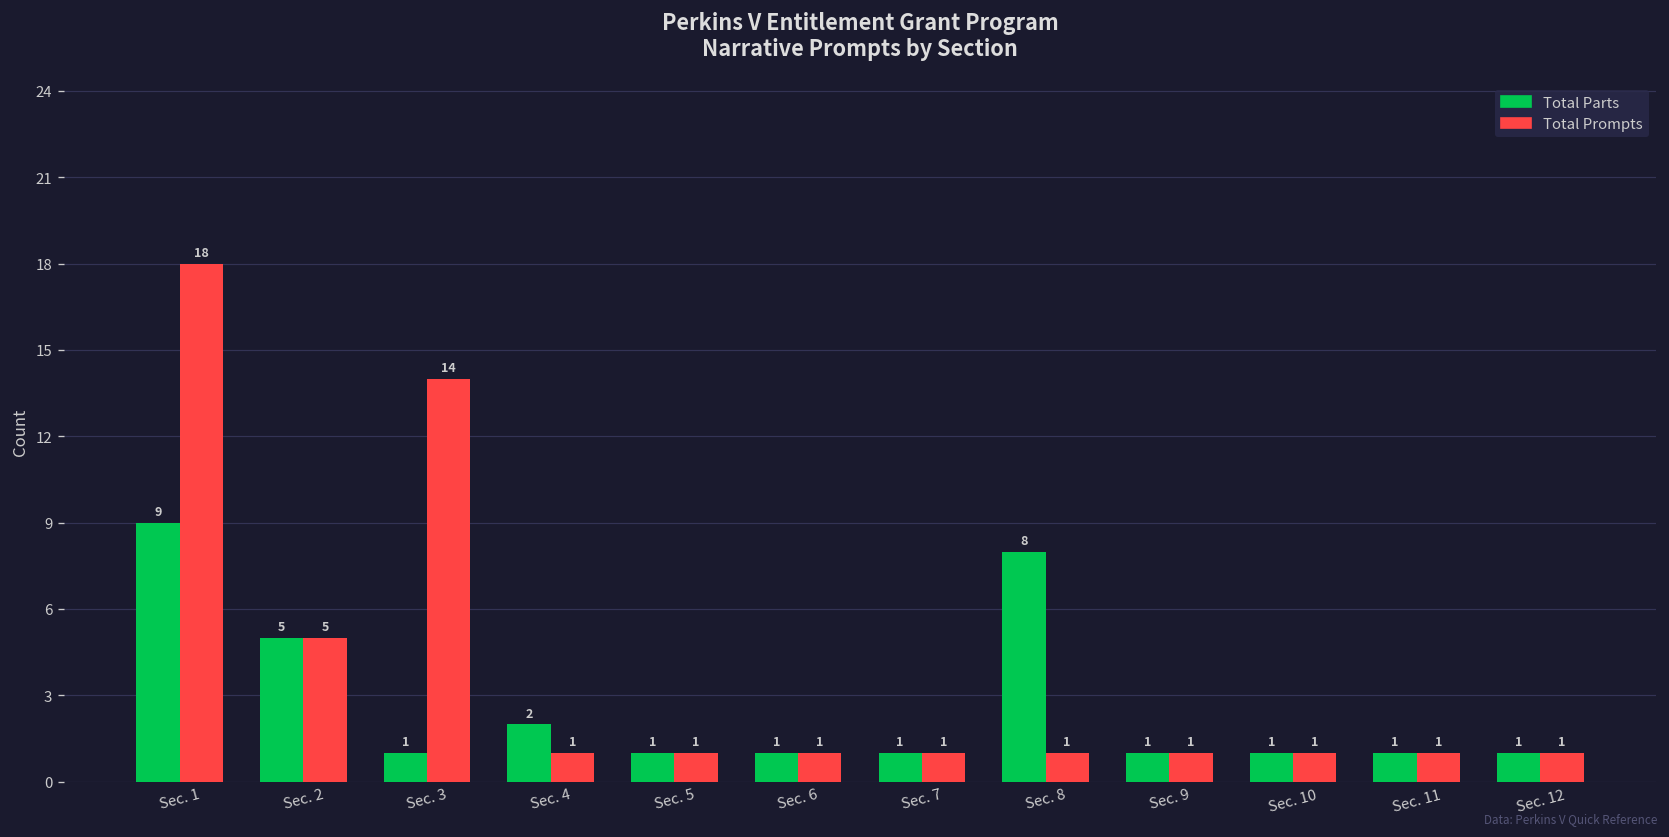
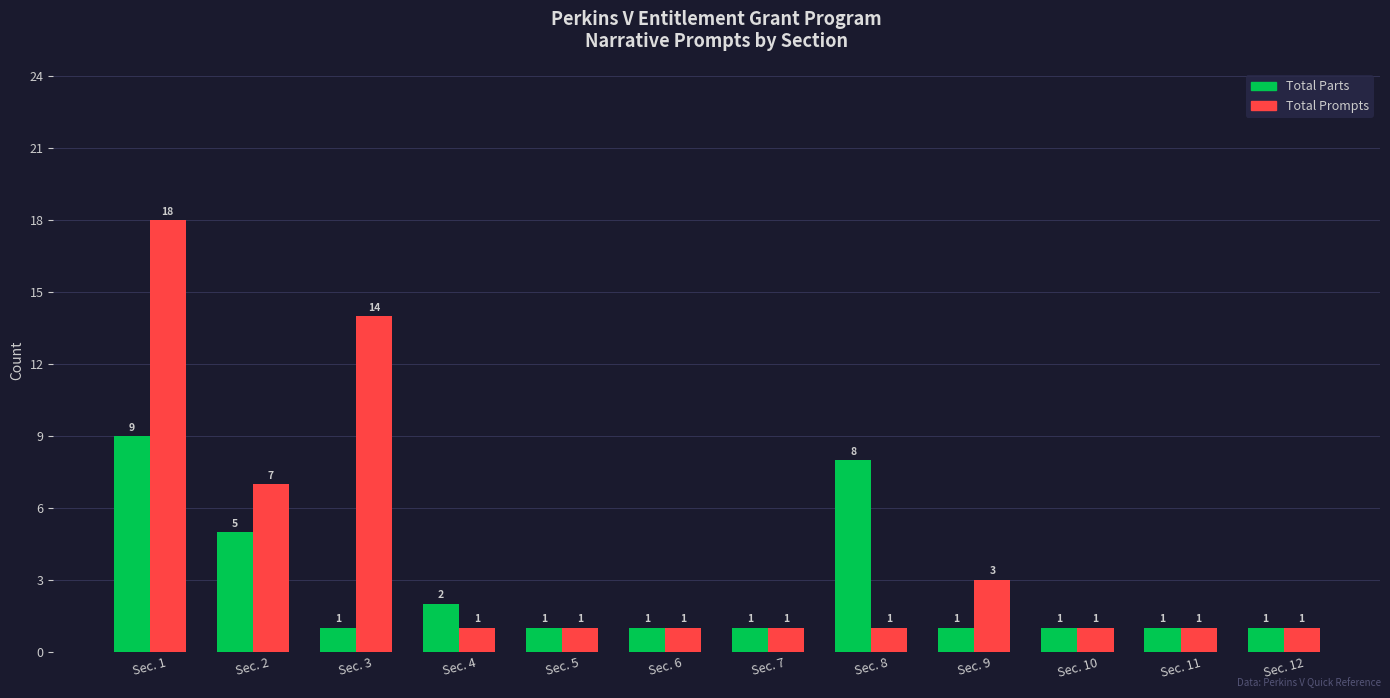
Total Prompts, Sec. 2: 5 -> 7
Total Prompts, Sec. 9: 1 -> 3
